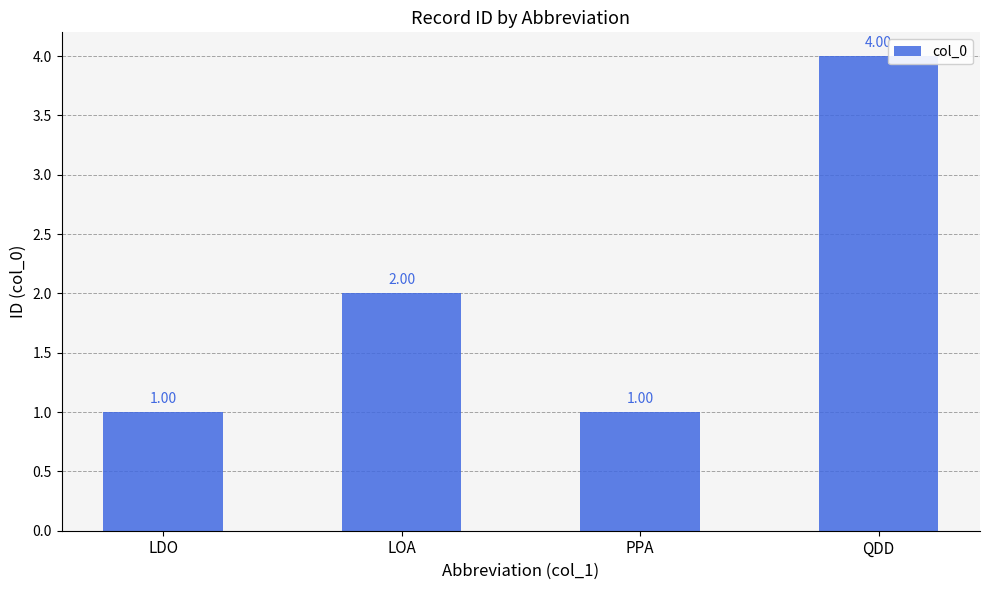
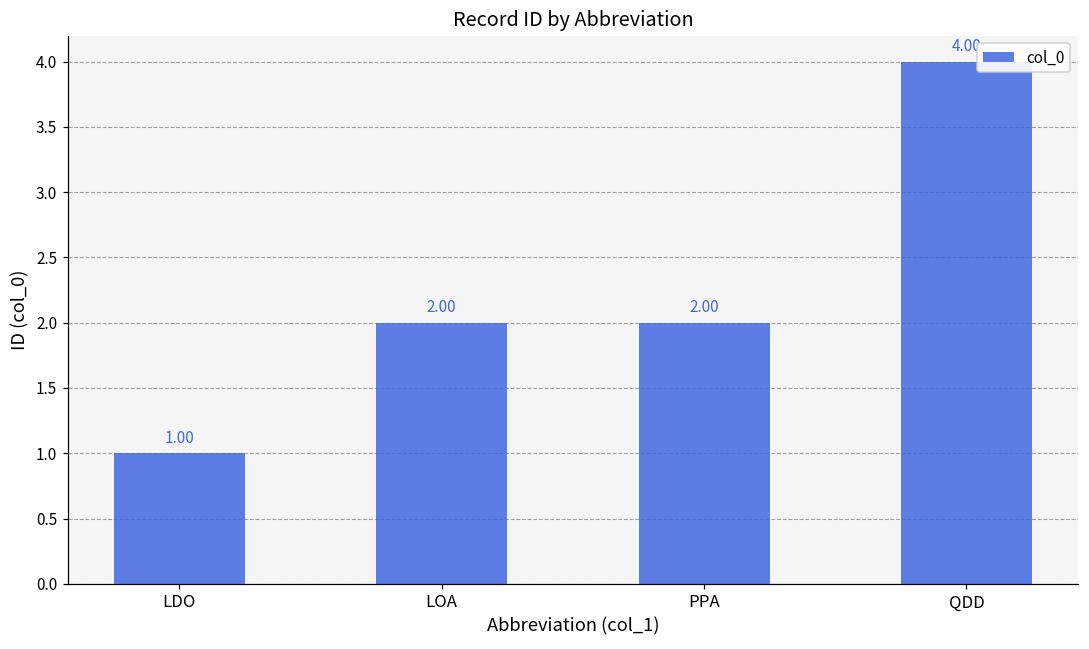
PPA: 1.00 -> 2.00
